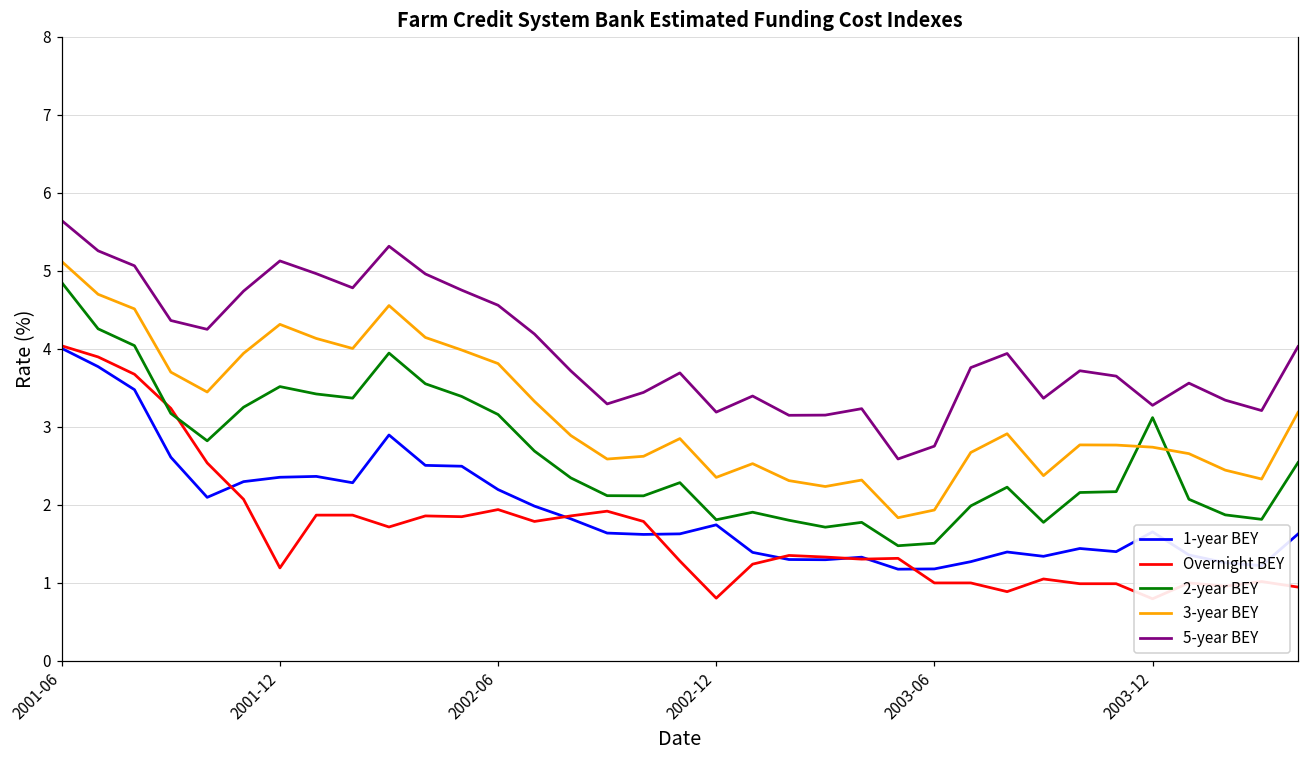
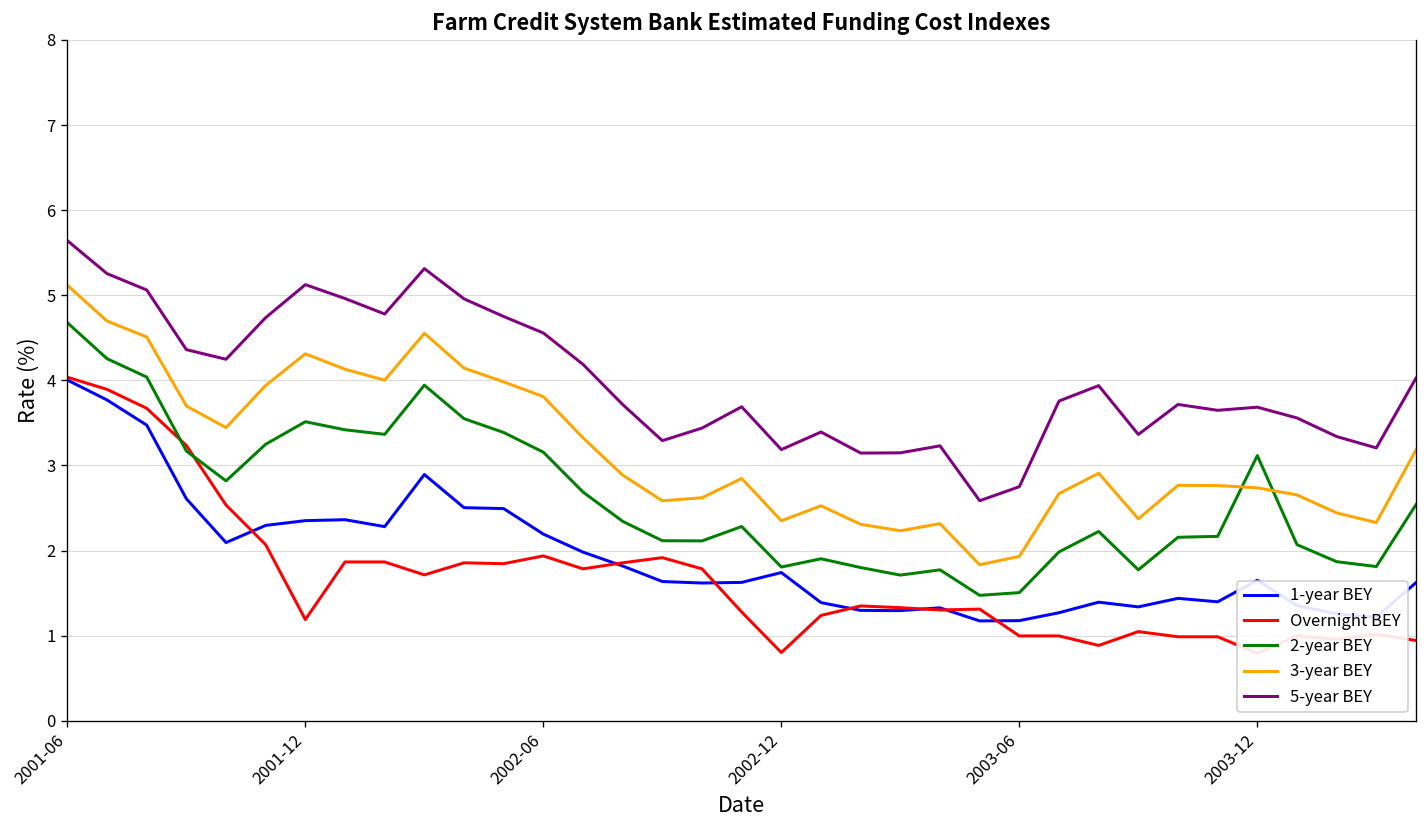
2-year BEY, 2001-06: 4.8 -> 4.7
5-year BEY, 2003-12: 3.3 -> 3.7
